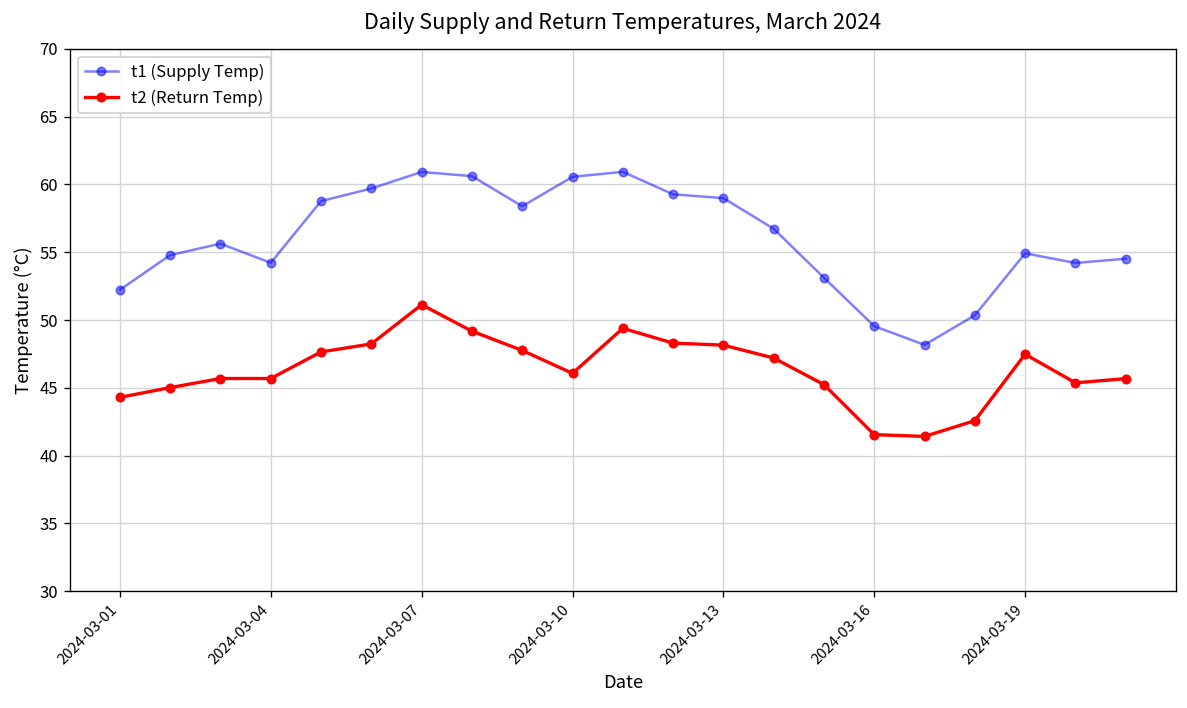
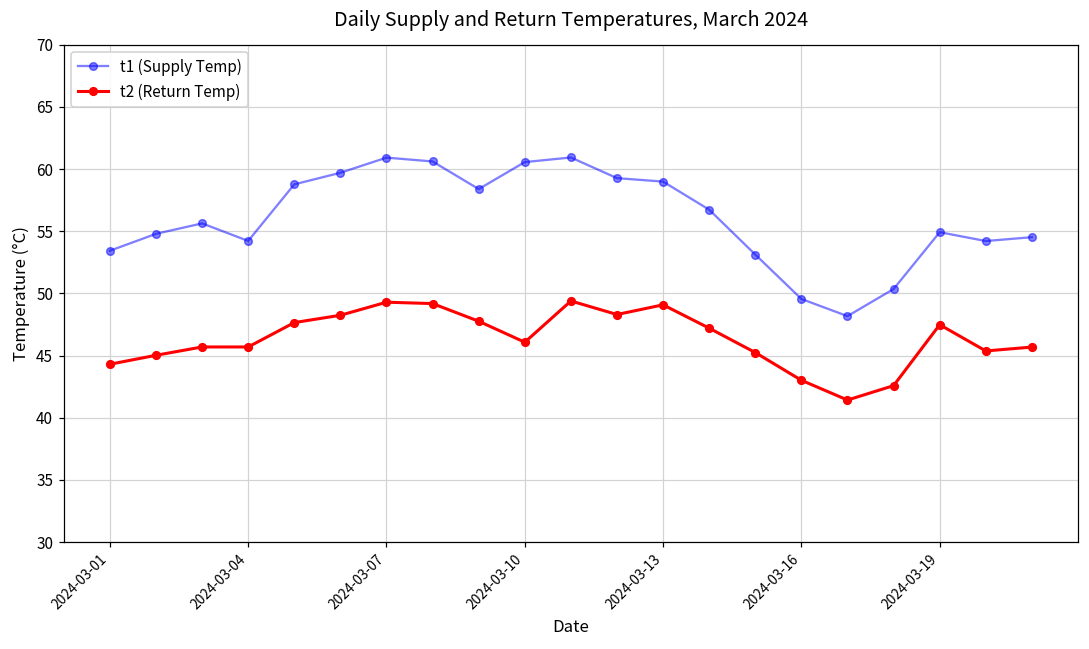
t1 (Supply Temp), 2024-03-01: 52.2 -> 53.4
t2 (Return Temp), 2024-03-07: 51.1 -> 49.3
t2 (Return Temp), 2024-03-13: 48.2 -> 49.1
t2 (Return Temp), 2024-03-16: 41.6 -> 43.0
